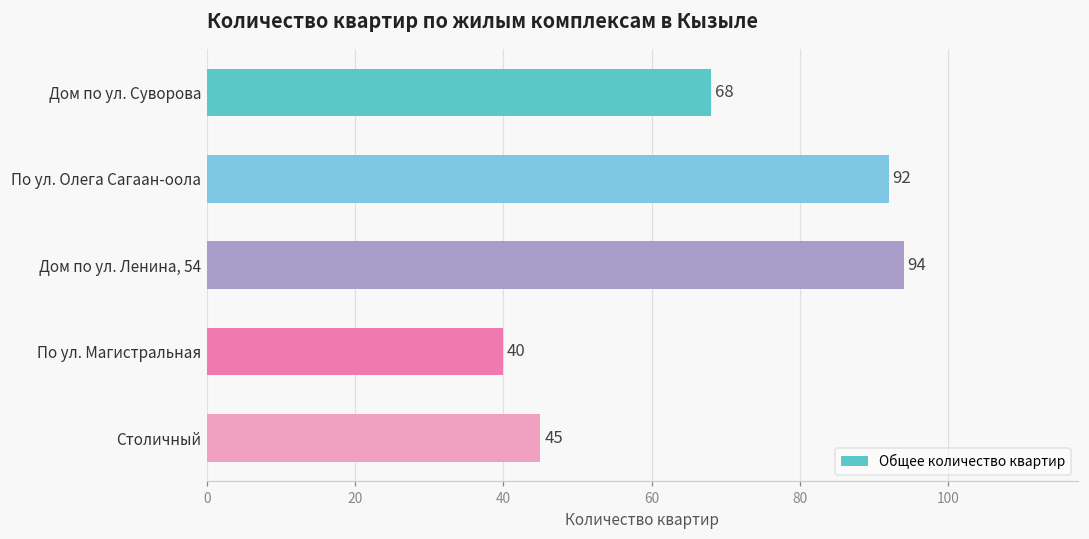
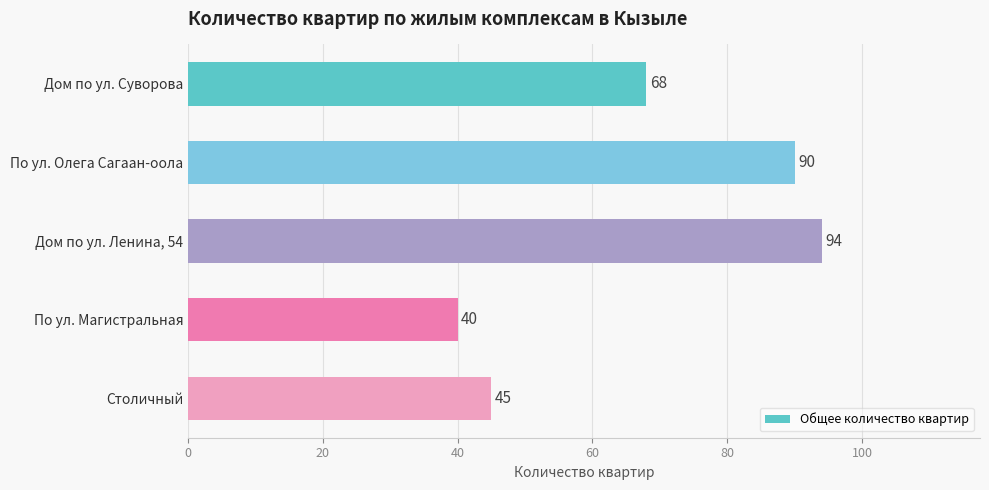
По ул. Олега Сагаан-оола: 92 -> 90
